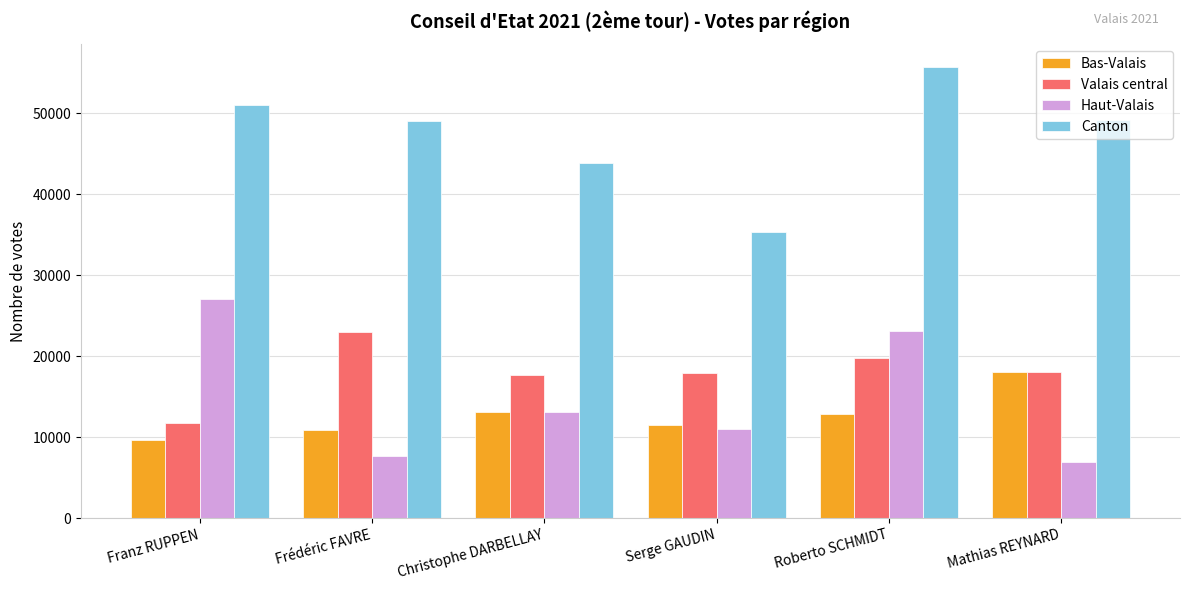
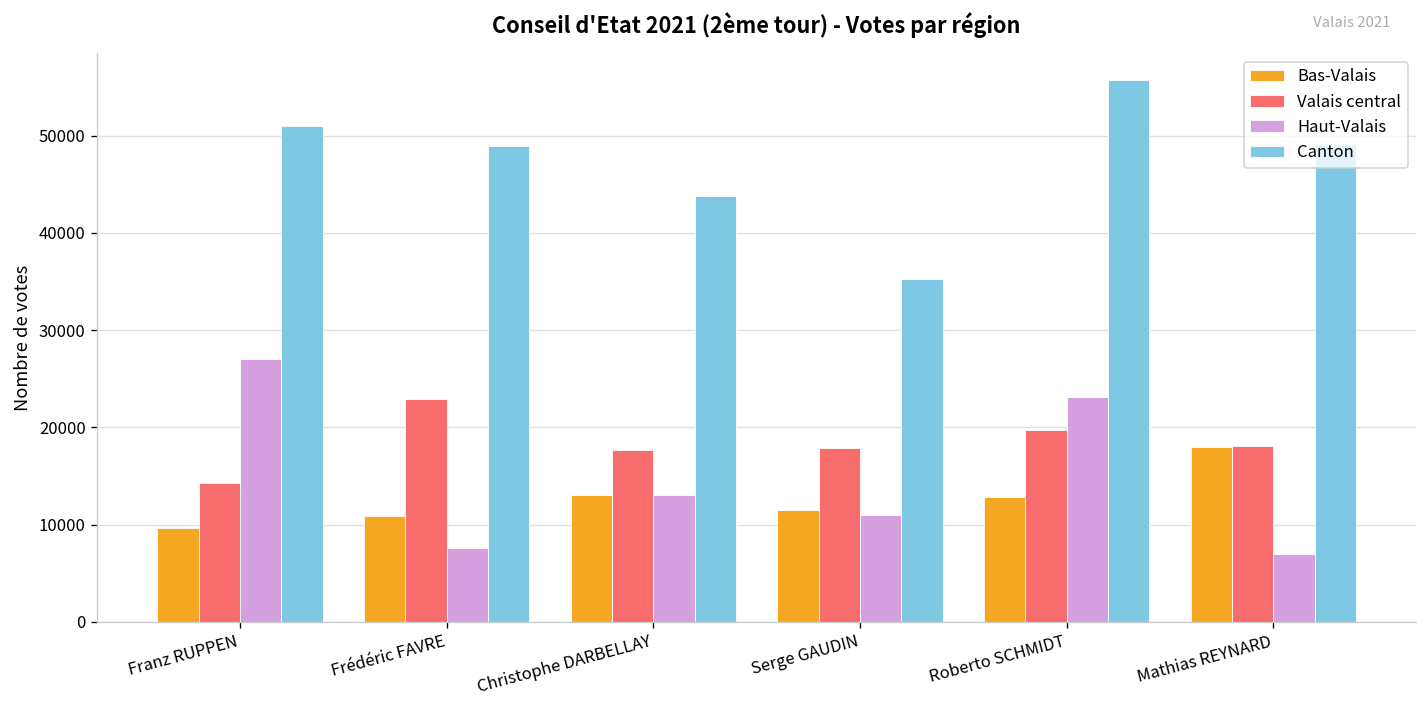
Valais central, Franz RUPPEN: 12000 -> 14000
